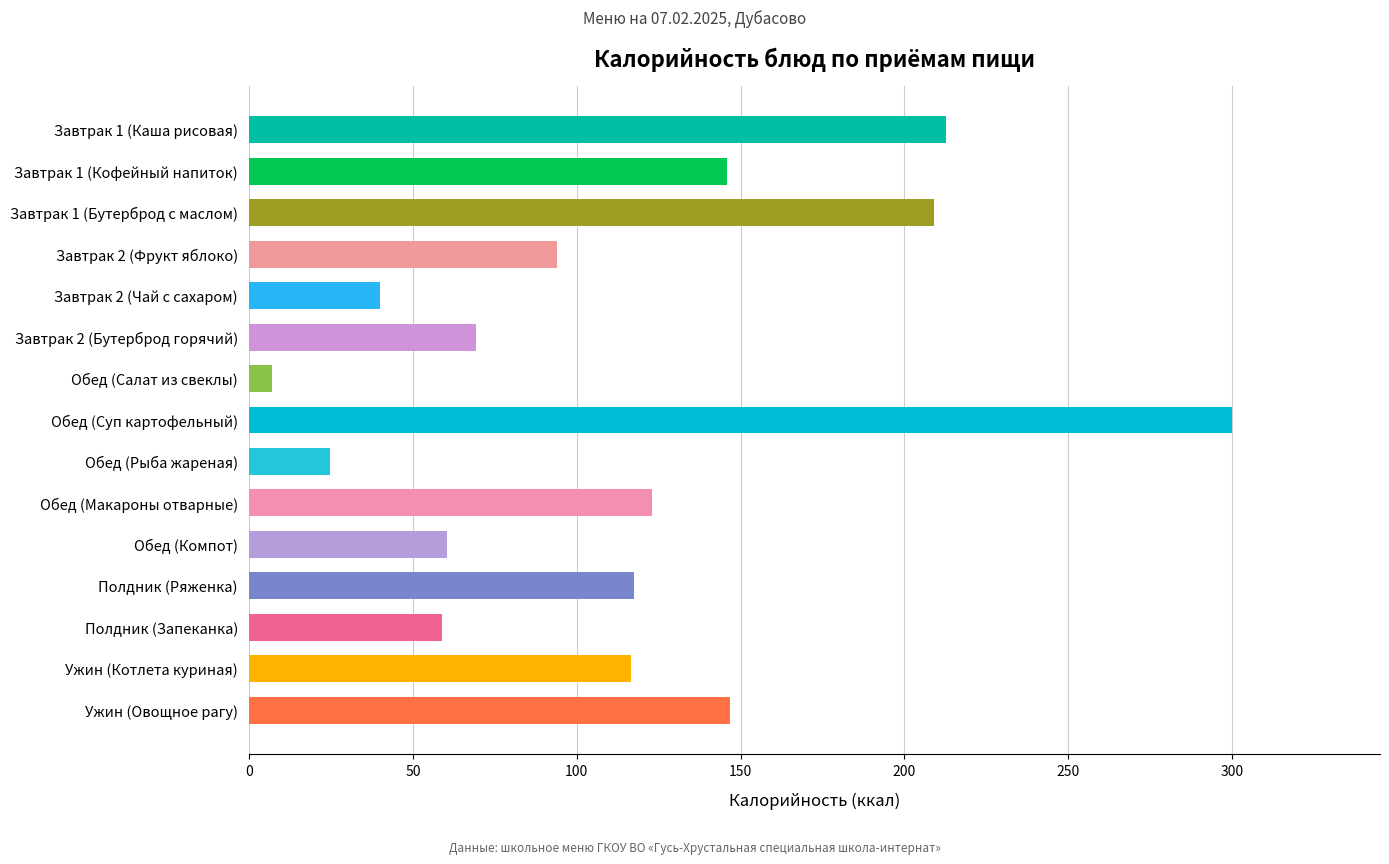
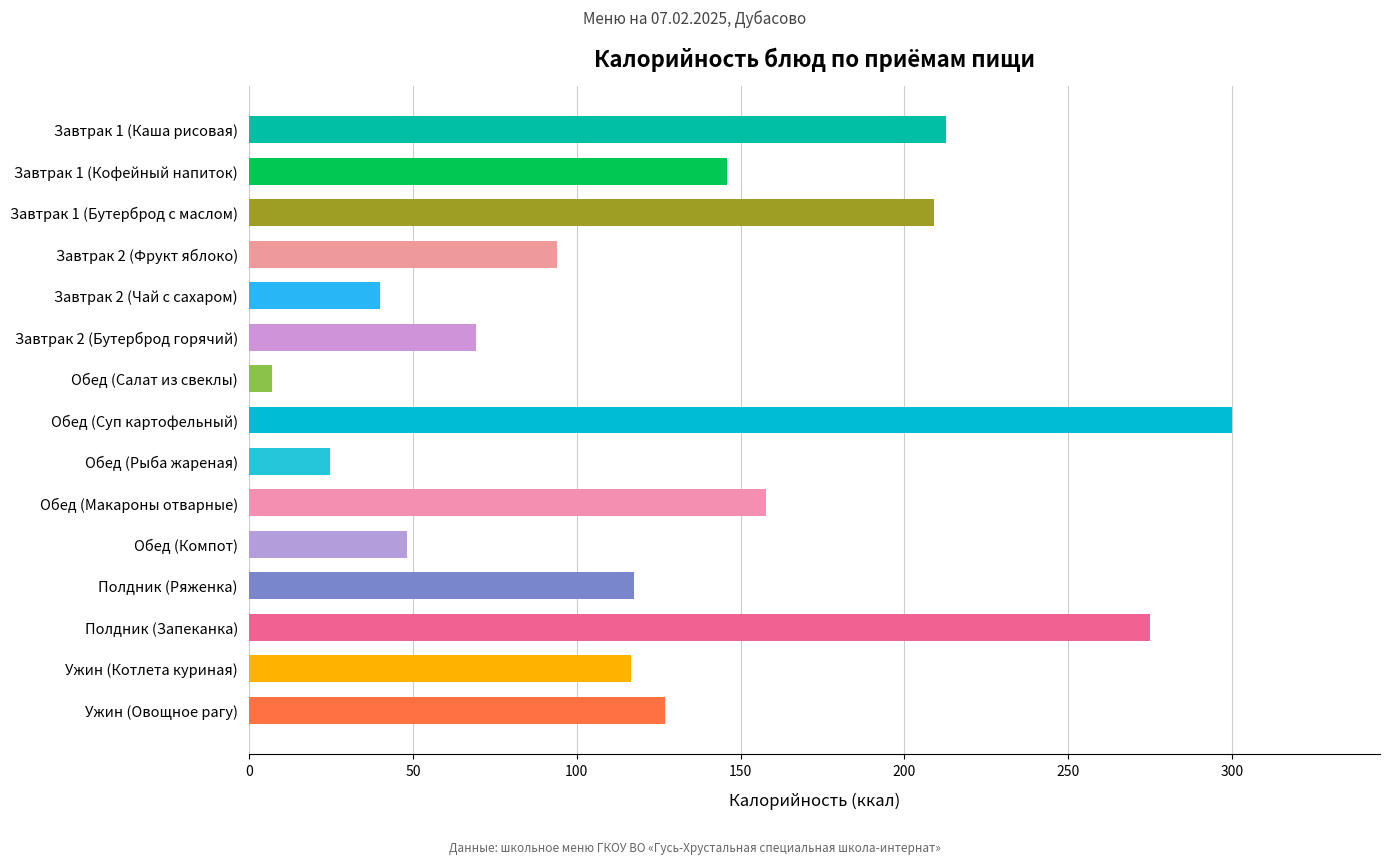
Обед (Макароны отварные): 123 -> 158
Обед (Компот): 60 -> 48
Полдник (Запеканка): 59 -> 275
Ужин (Овощное рагу): 147 -> 127
